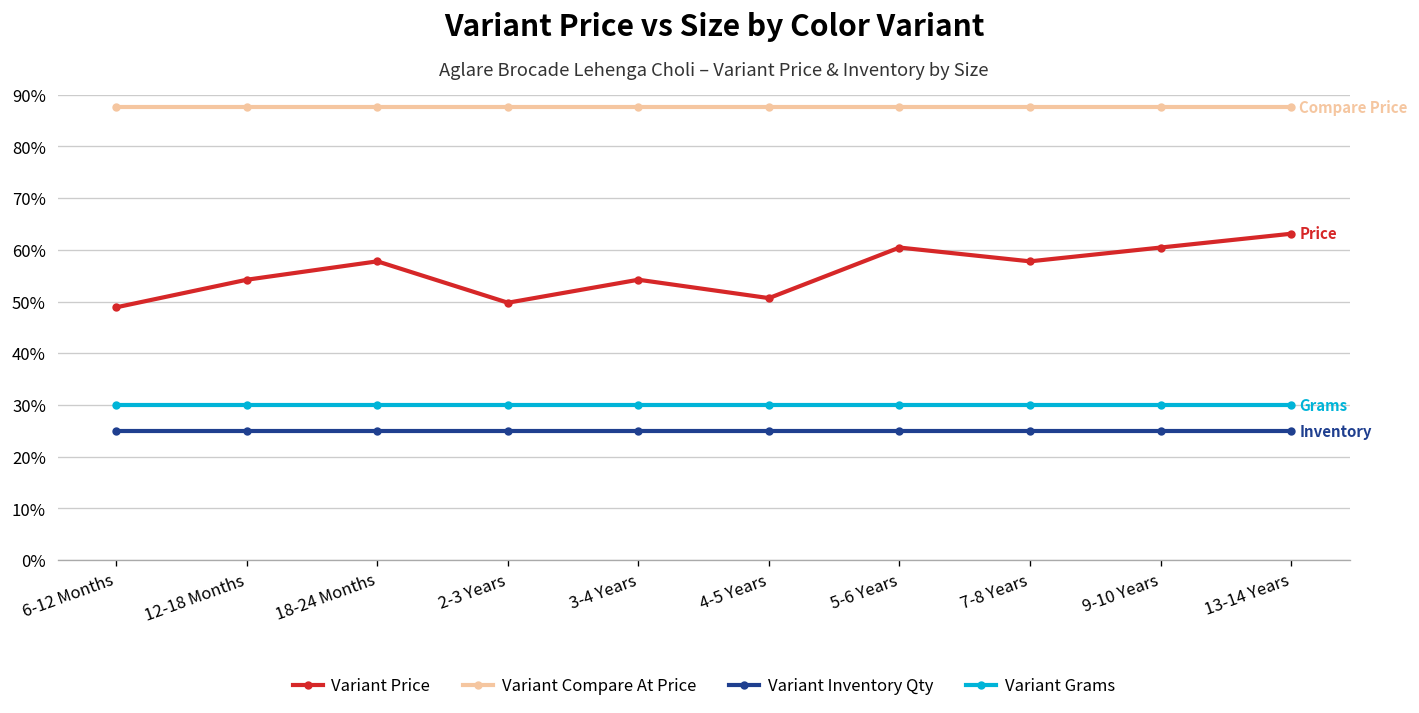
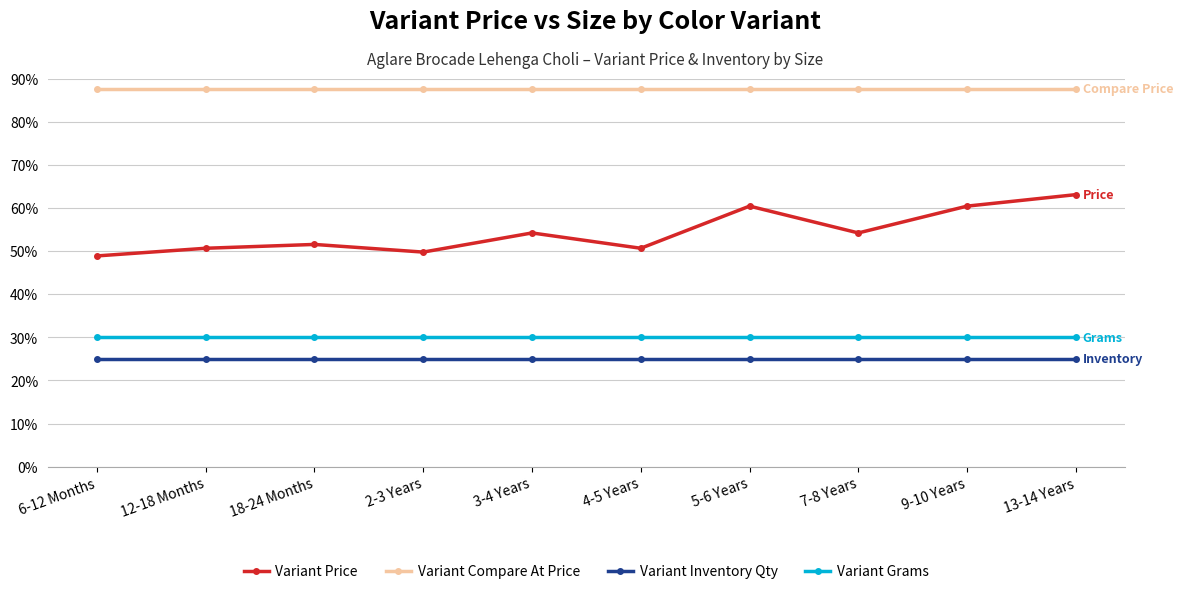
Variant Price, 12-18 Months: 54% -> 51%
Variant Price, 18-24 Months: 58% -> 52%
Variant Price, 7-8 Years: 58% -> 54%
